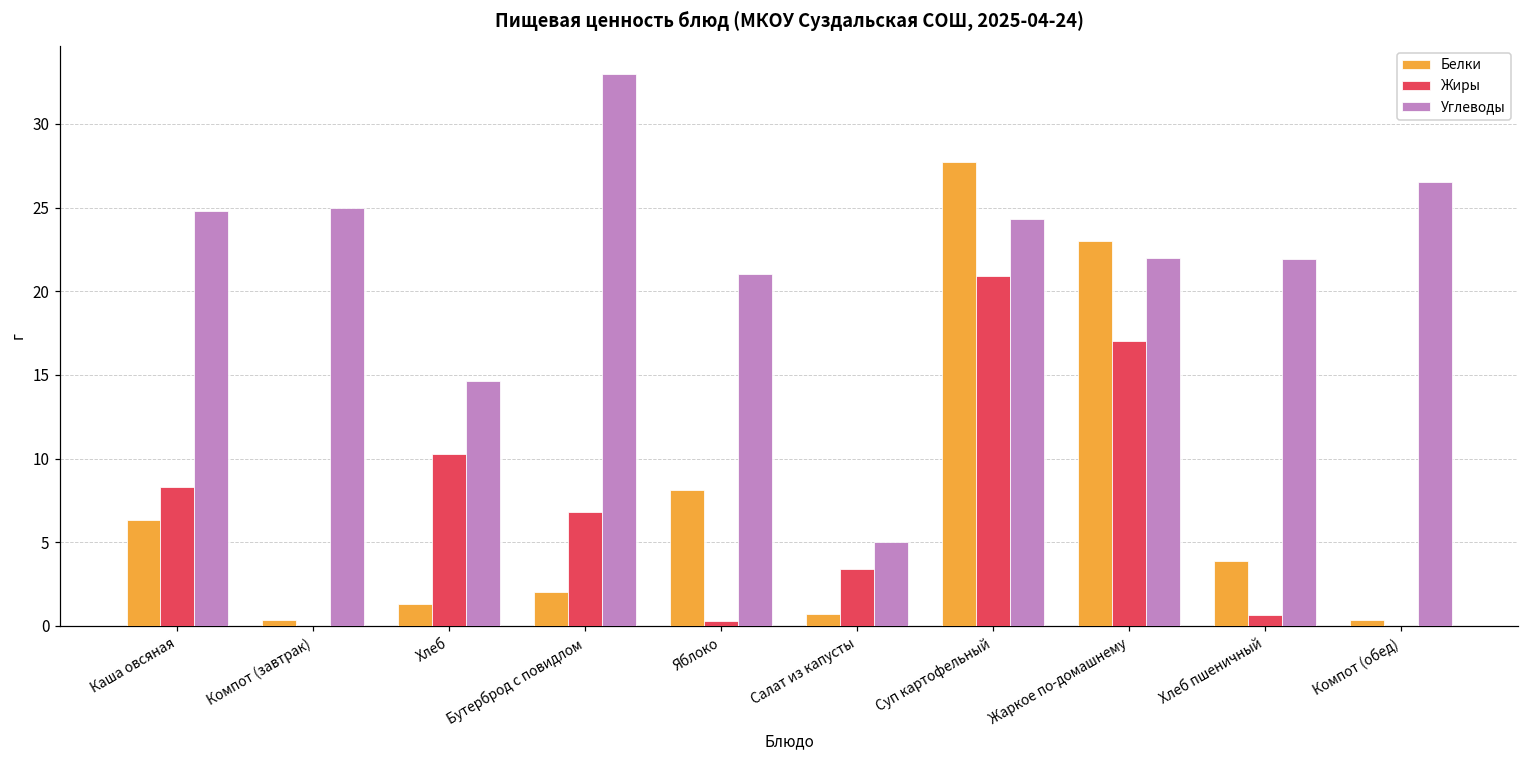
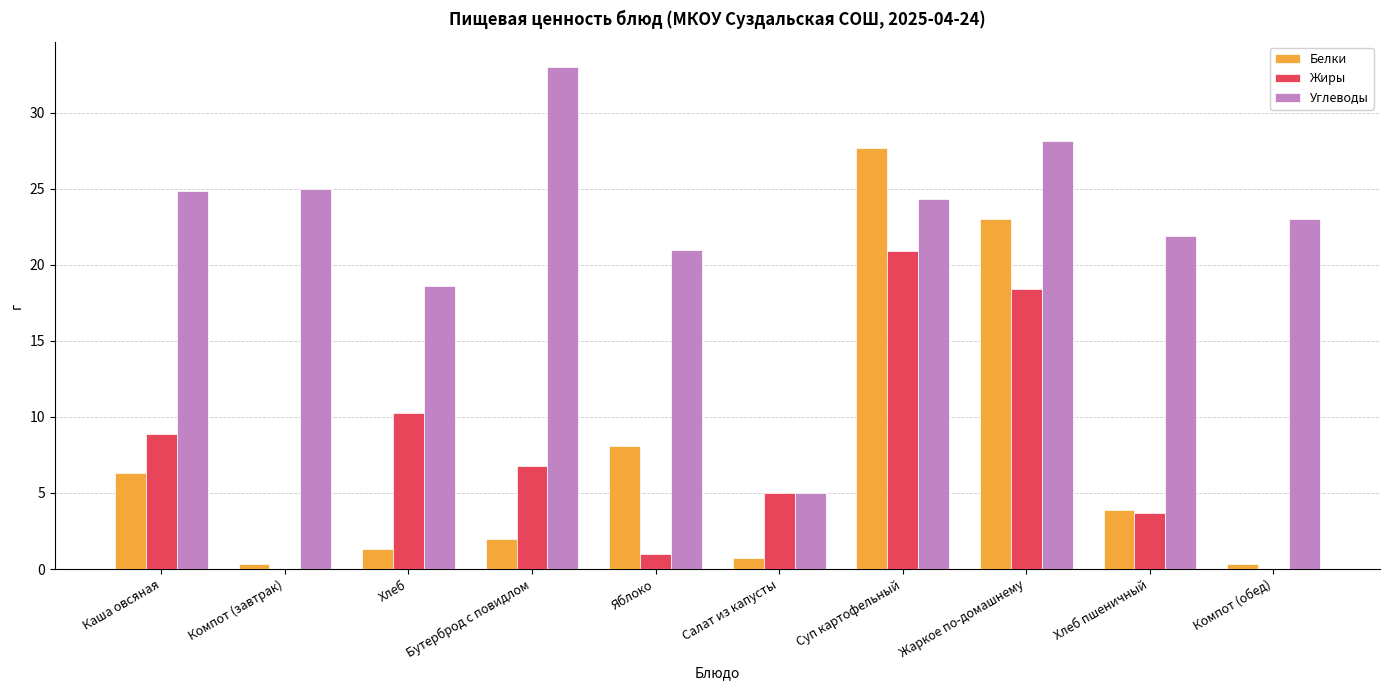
Жиры, Каша овсяная: 8.3 -> 8.9
Углеводы, Хлеб: 14.6 -> 18.6
Жиры, Яблоко: 0.3 -> 1.0
Жиры, Салат из капусты: 3.4 -> 5.0
Жиры, Жаркое по-домашнему: 17.0 -> 18.4
Углеводы, Жаркое по-домашнему: 22.0 -> 28.1
Жиры, Хлеб пшеничный: 0.7 -> 3.7
Углеводы, Компот (обед): 26.5 -> 23.0
